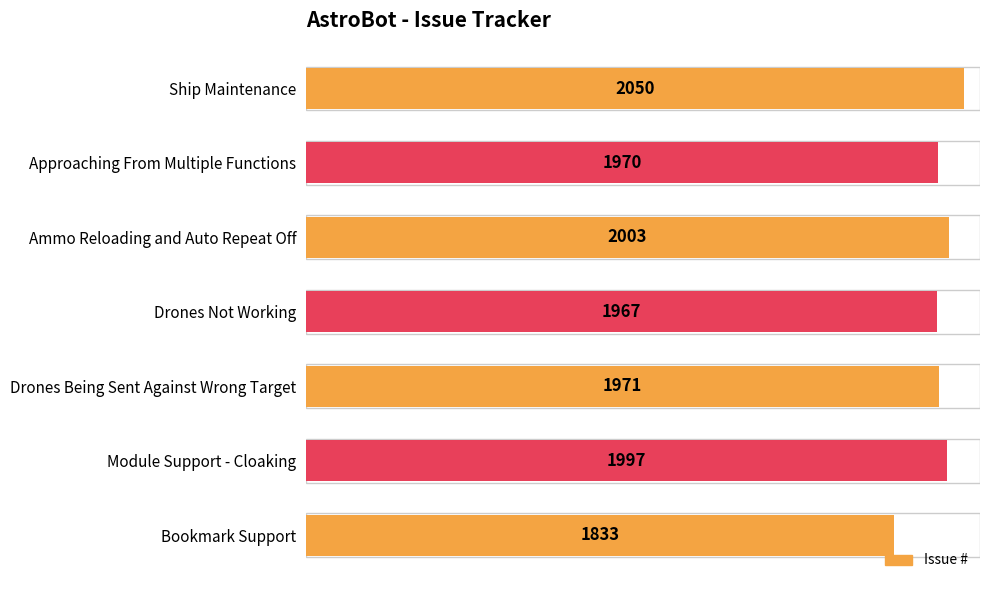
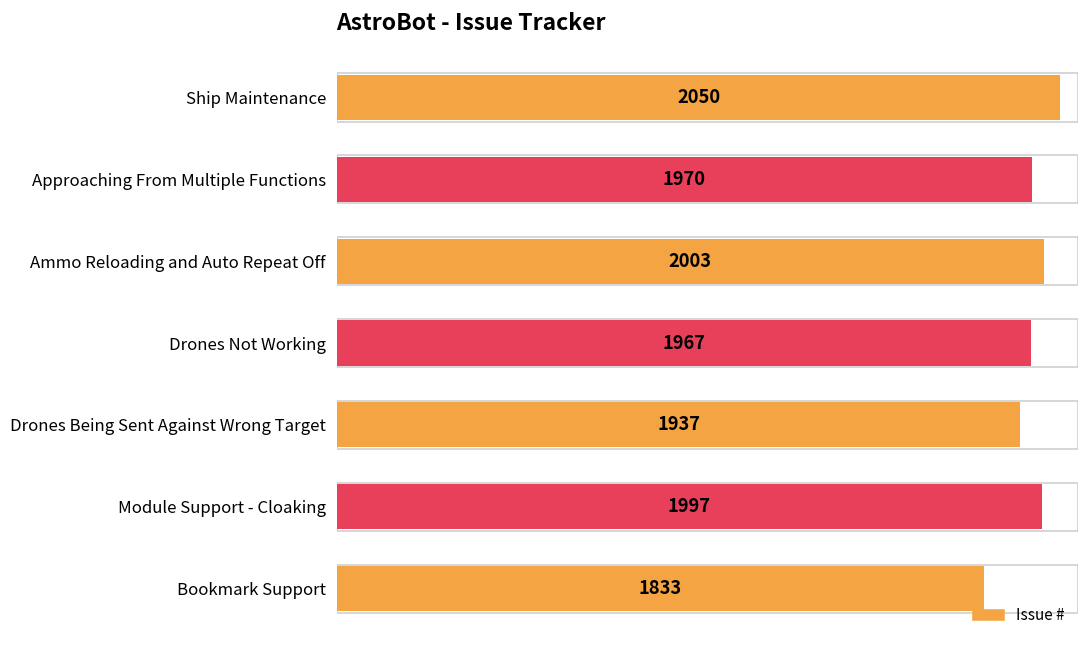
Drones Being Sent Against Wrong Target: 1971 -> 1937
